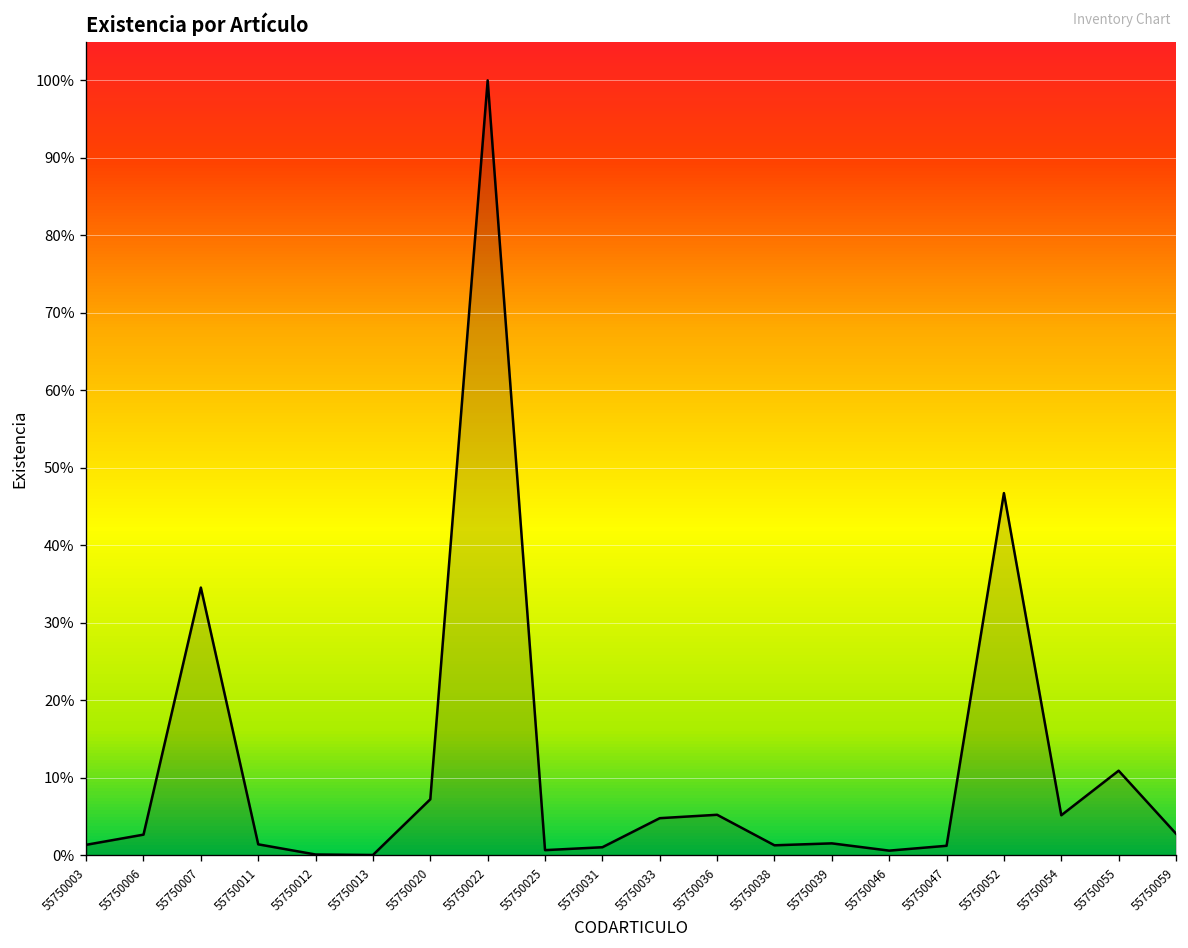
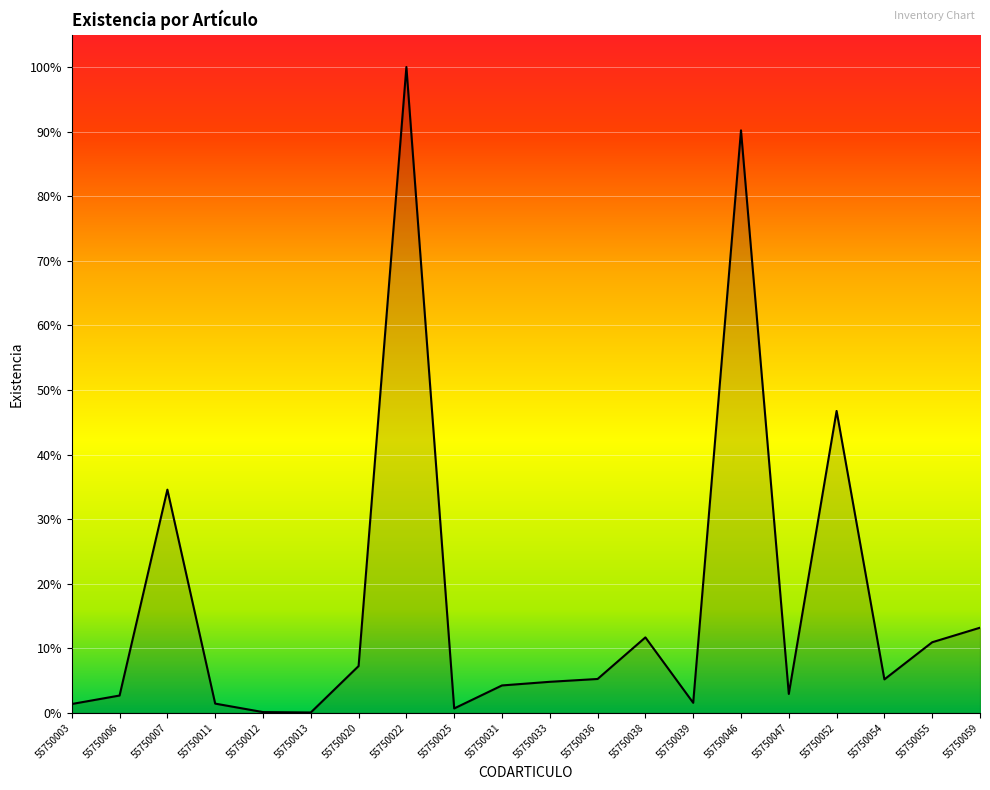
55750031: 1% -> 4%
55750038: 1% -> 12%
55750046: 1% -> 90%
55750047: 1% -> 3%
55750059: 3% -> 13%
